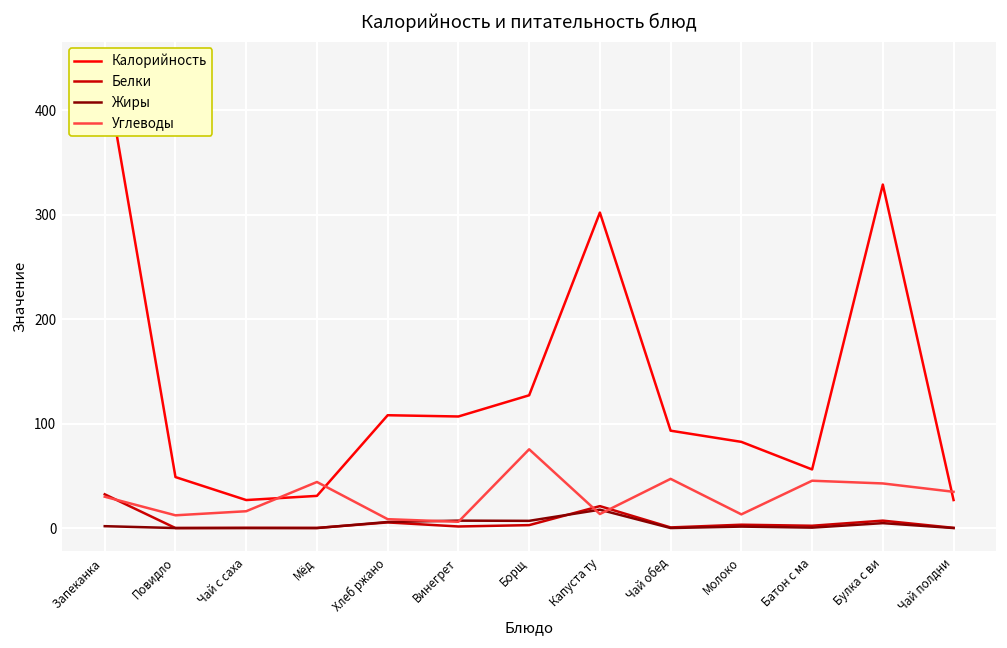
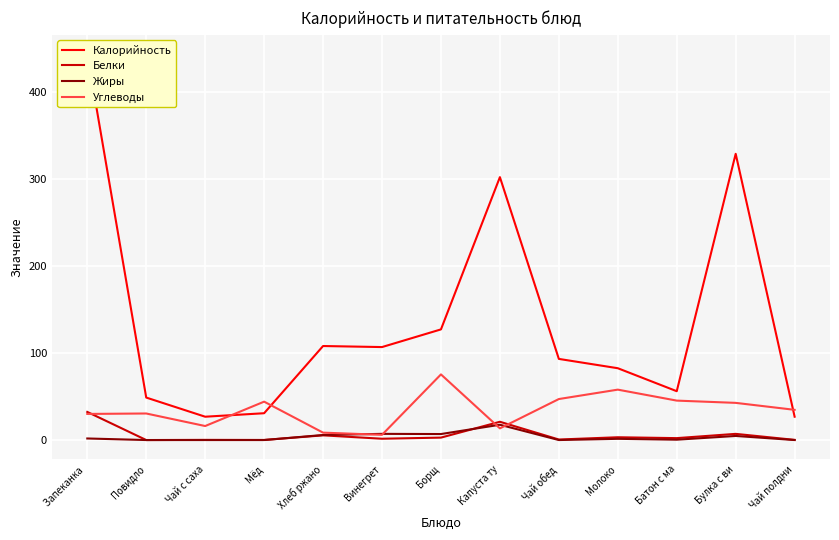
Углеводы, Повидло: 10 -> 30
Углеводы, Молоко: 10 -> 60
